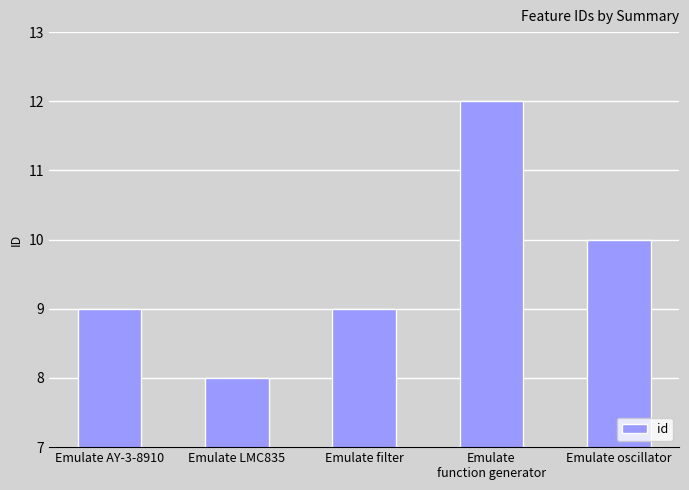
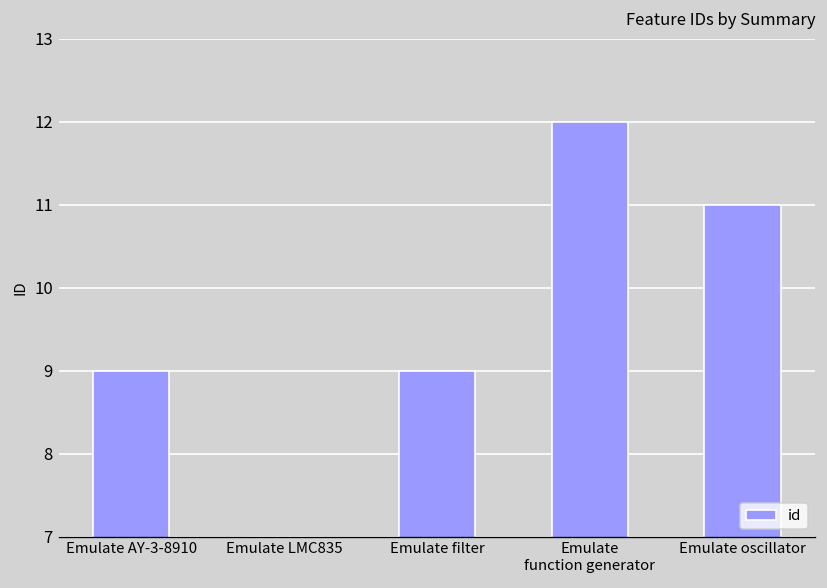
Emulate LMC835: 8 -> 7
Emulate oscillator: 10 -> 11
